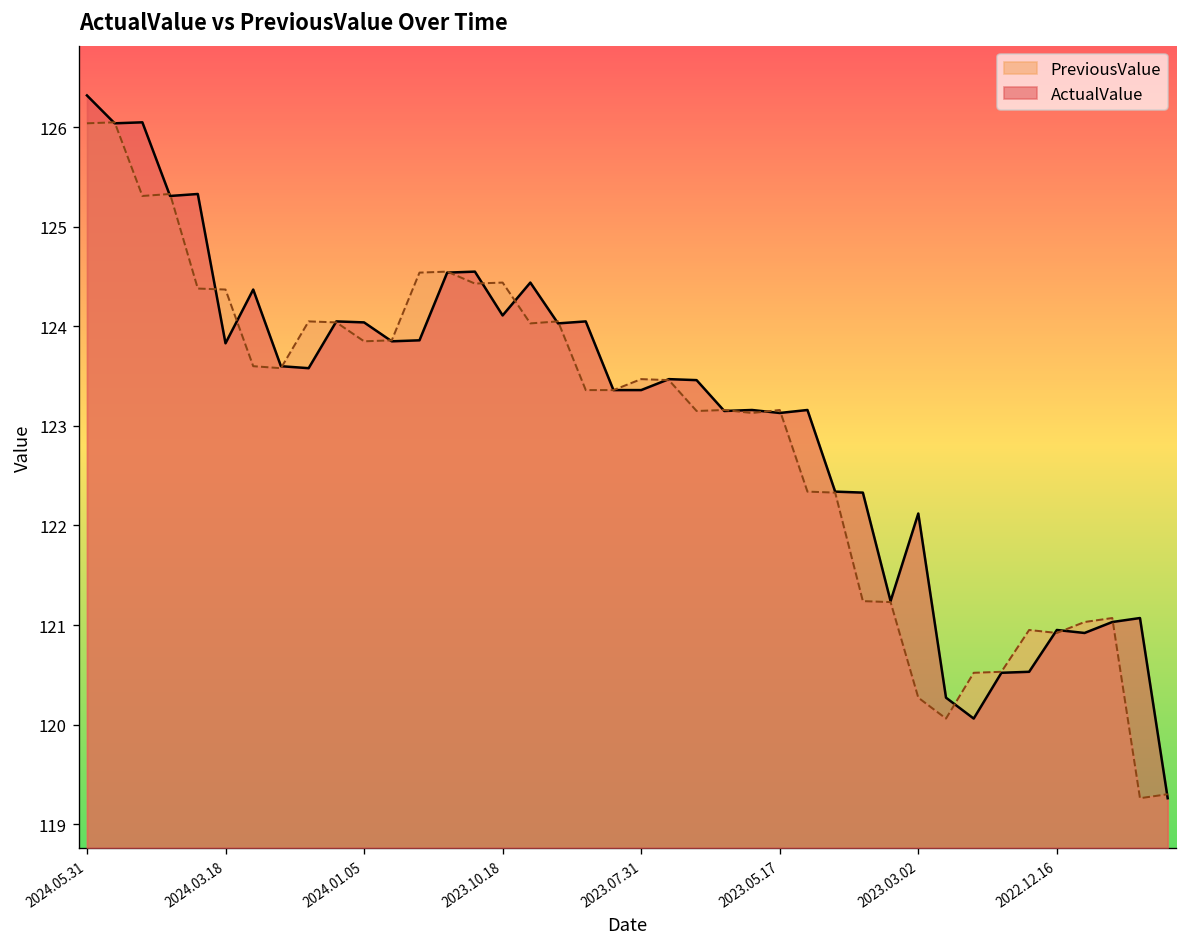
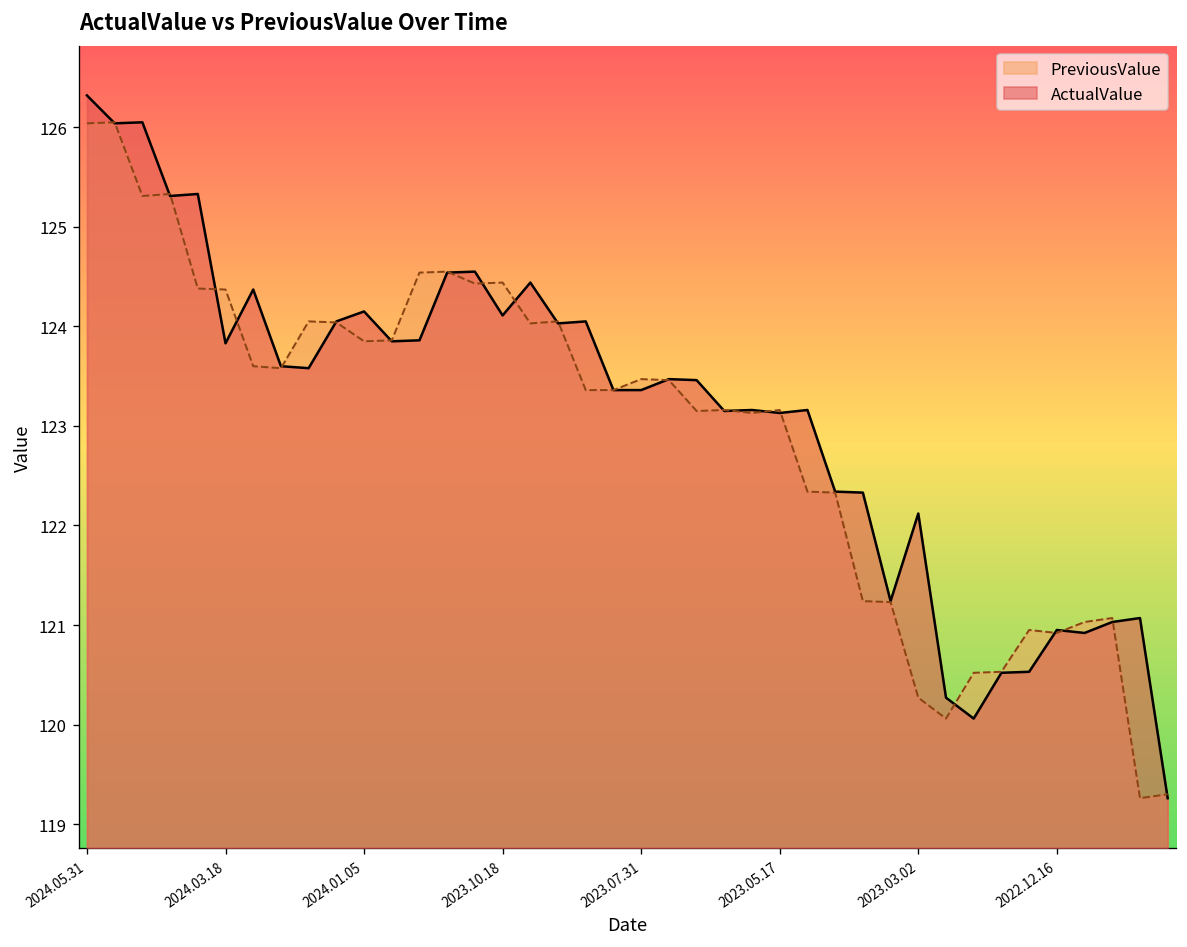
ActualValue, 2024.01.05: 124.0 -> 124.2
